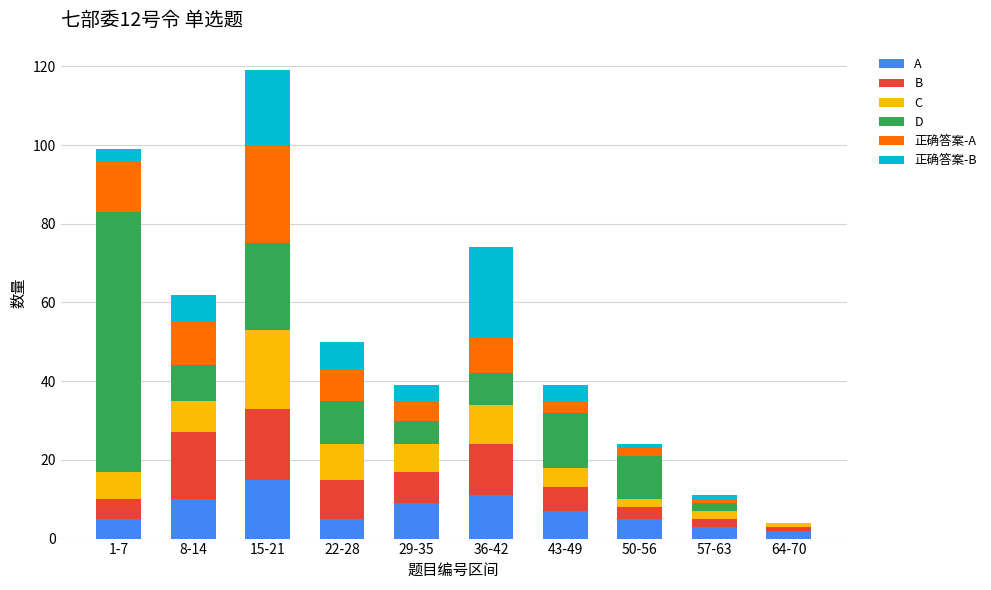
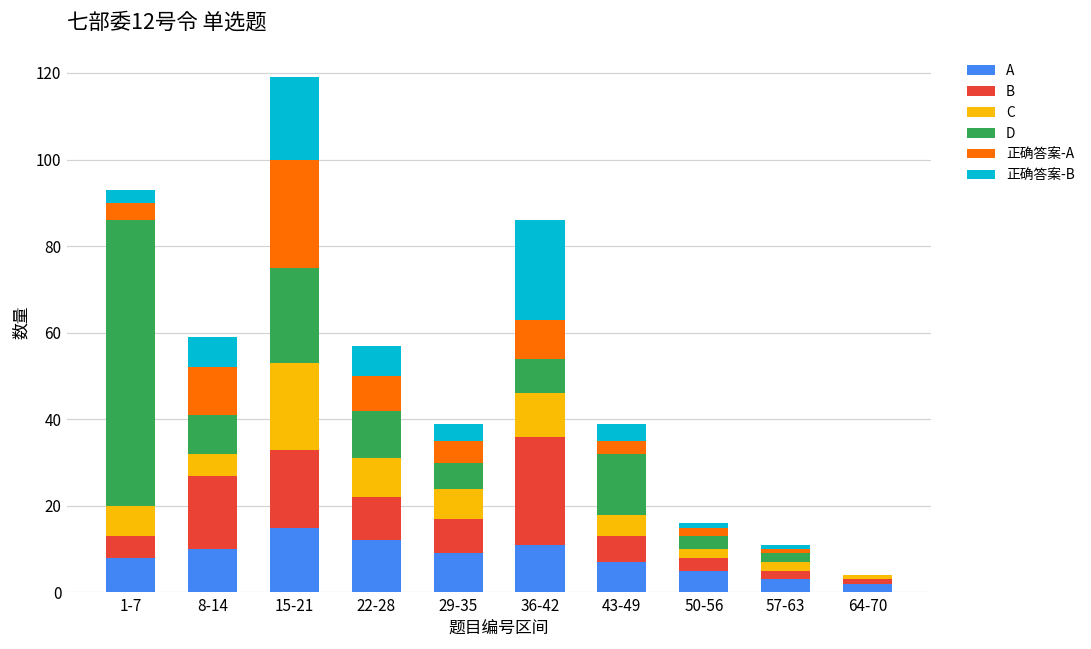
A, 1-7: 5 -> 8
正确答案-A, 1-7: 13 -> 4
C, 8-14: 8 -> 5
A, 22-28: 5 -> 12
B, 36-42: 13 -> 25
D, 50-56: 11 -> 3
